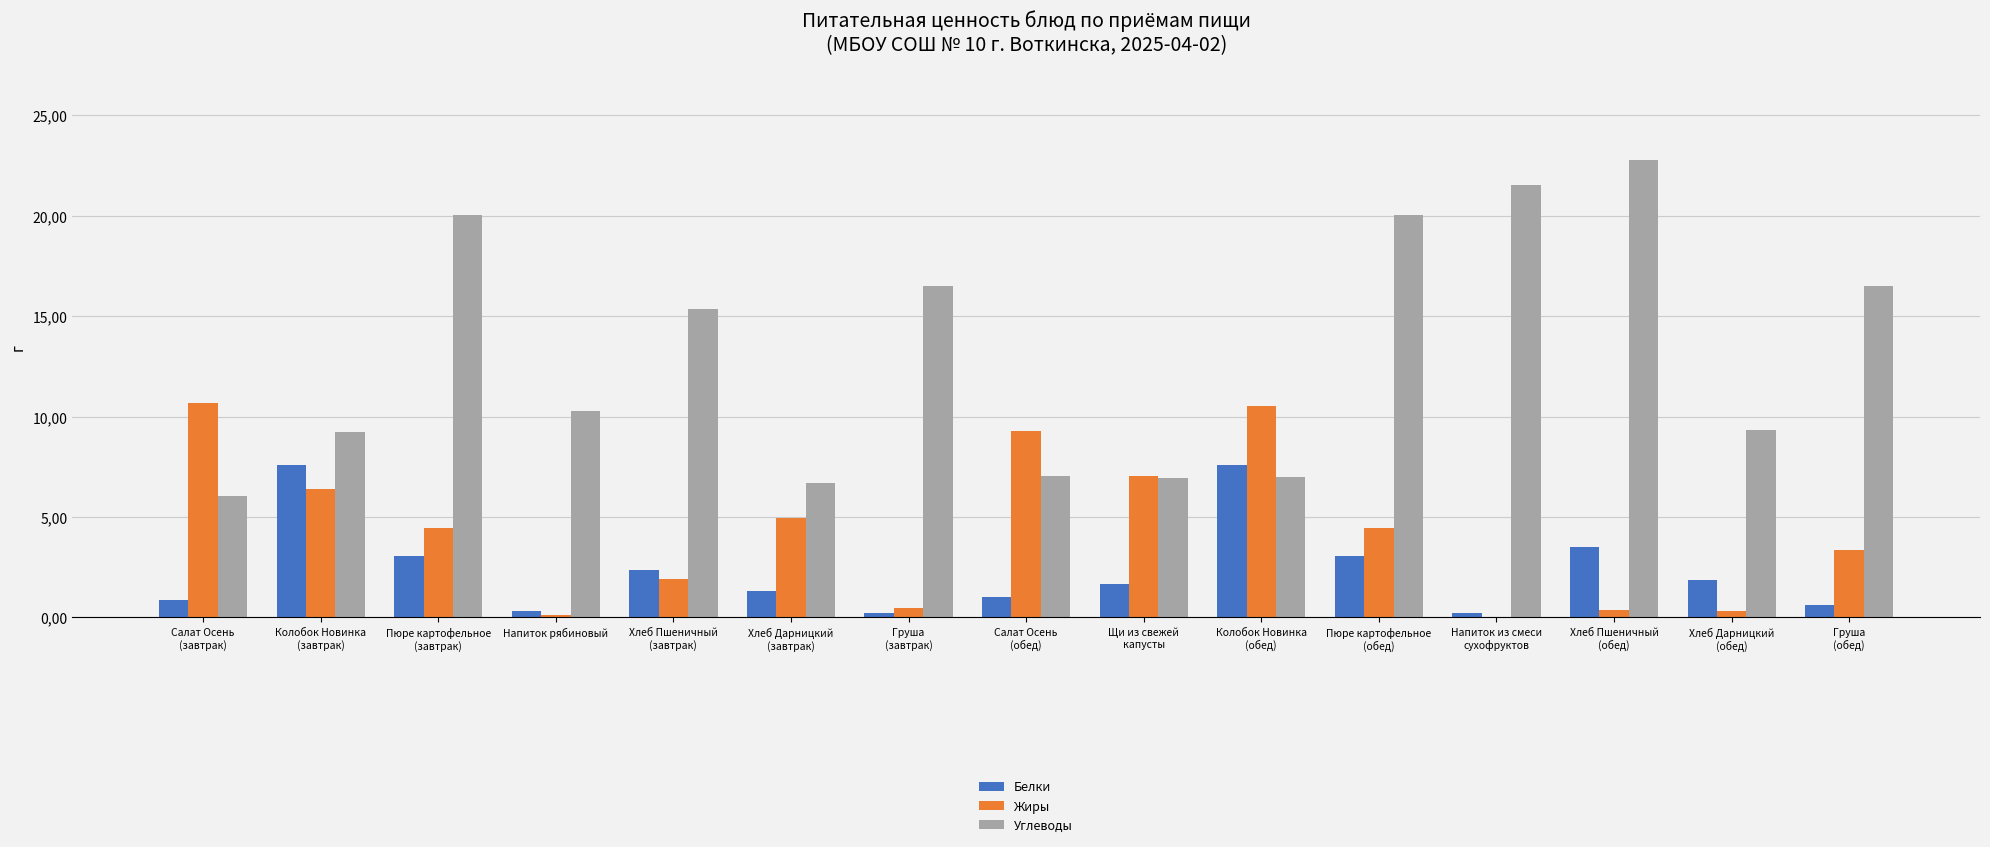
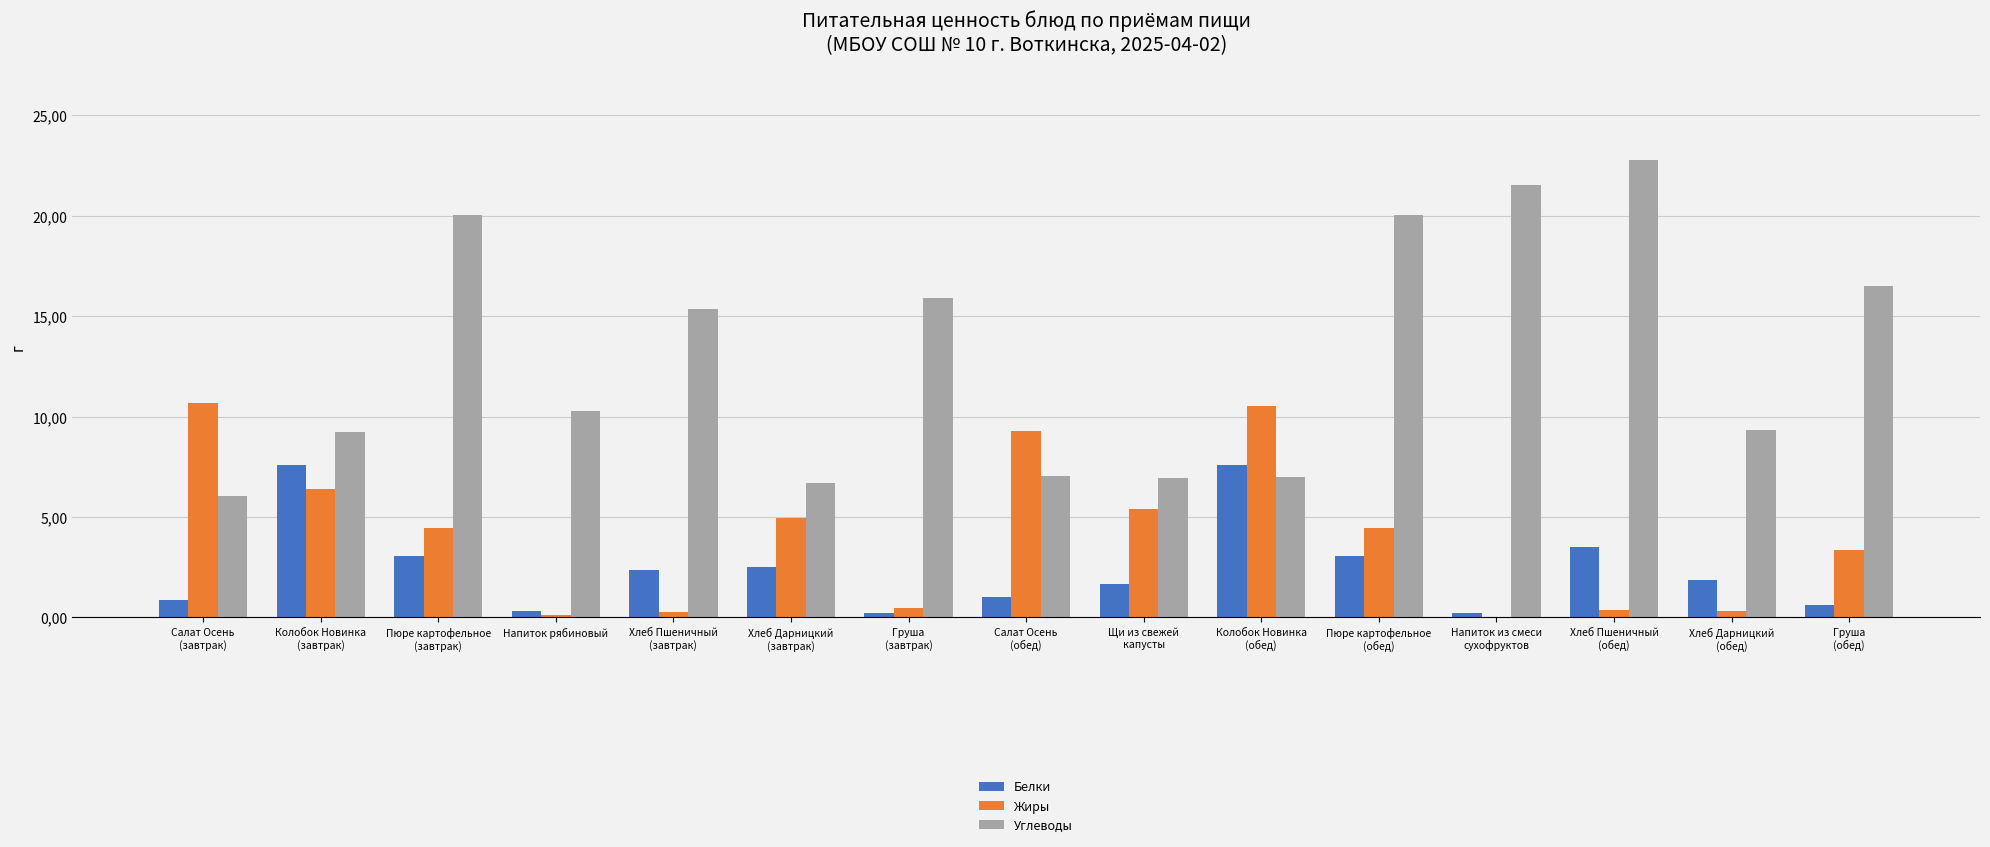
Жиры, Хлеб Пшеничный (завтрак): 190 -> 30
Белки, Хлеб Дарницкий (завтрак): 130 -> 250
Углеводы, Груша (завтрак): 1650 -> 1590
Жиры, Щи из свежей капусты: 700 -> 540
